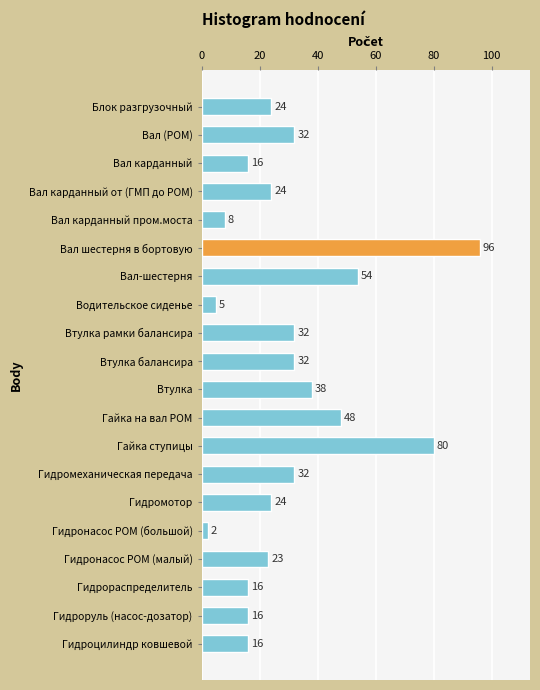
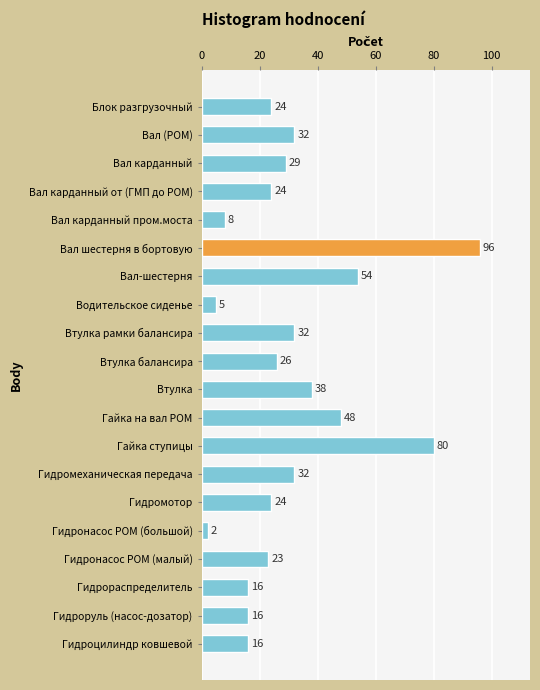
Вал карданный: 16 -> 29
Втулка балансира: 32 -> 26
